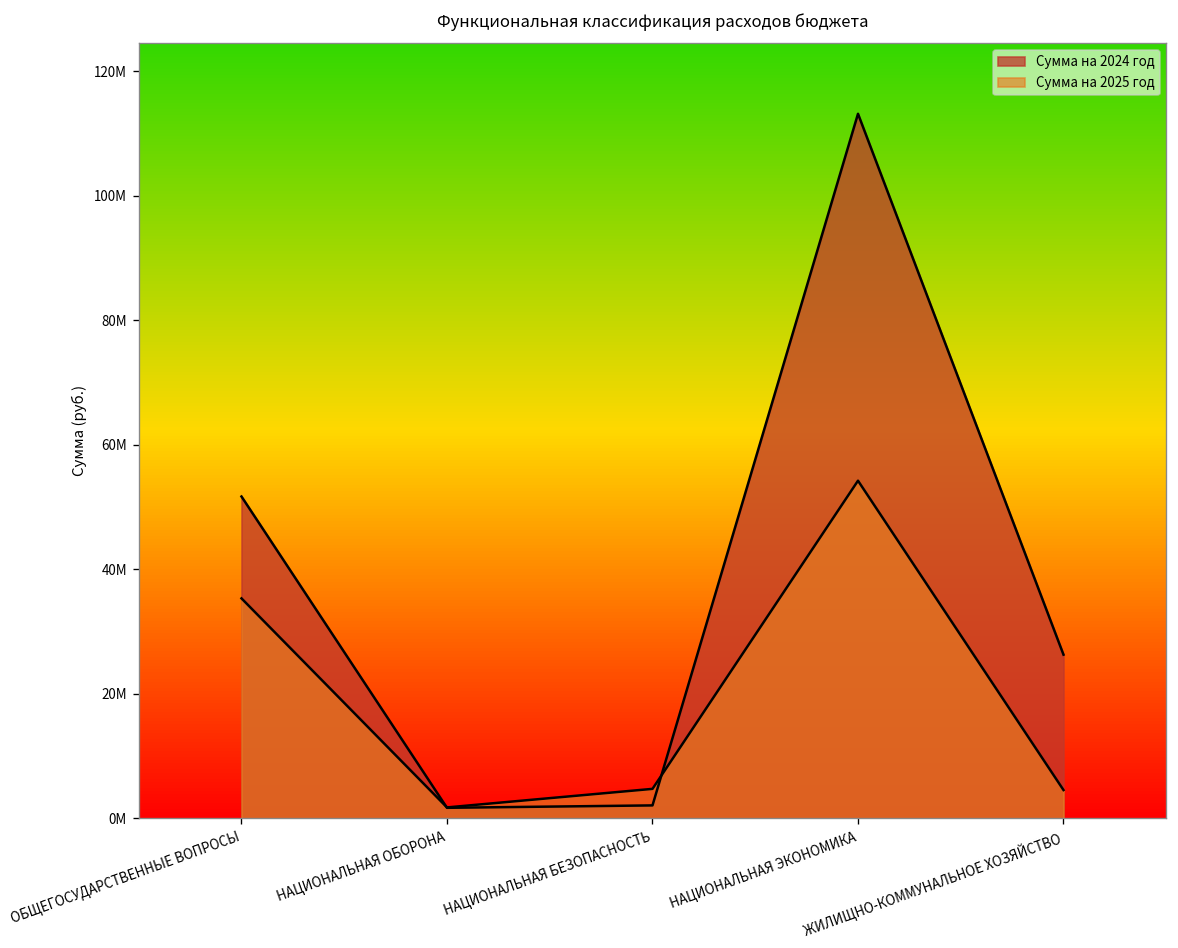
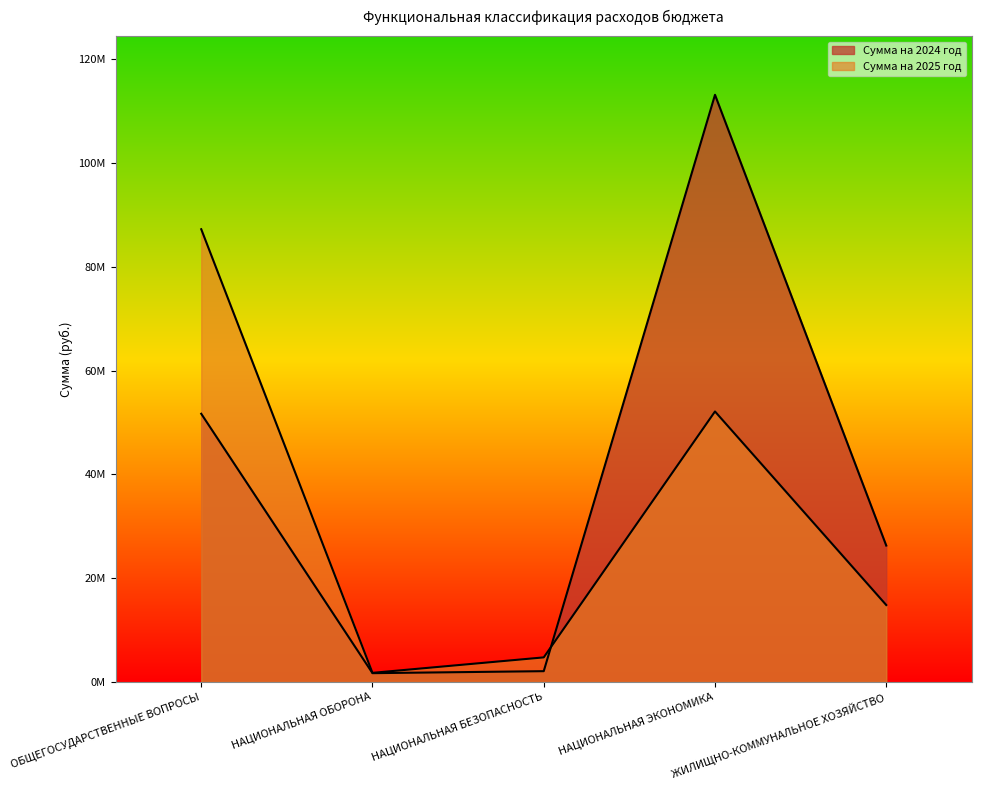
Сумма на 2025 год, ОБЩЕГОСУДАРСТВЕННЫЕ ВОПРОСЫ: 35000000 -> 87000000
Сумма на 2025 год, НАЦИОНАЛЬНАЯ ЭКОНОМИКА: 54000000 -> 52000000
Сумма на 2025 год, ЖИЛИЩНО-КОММУНАЛЬНОЕ ХОЗЯЙСТВО: 5000000 -> 15000000
